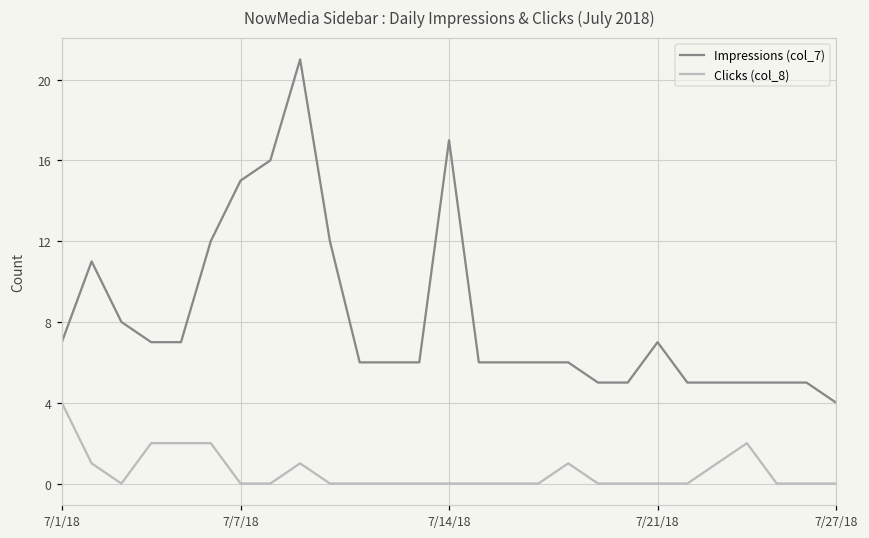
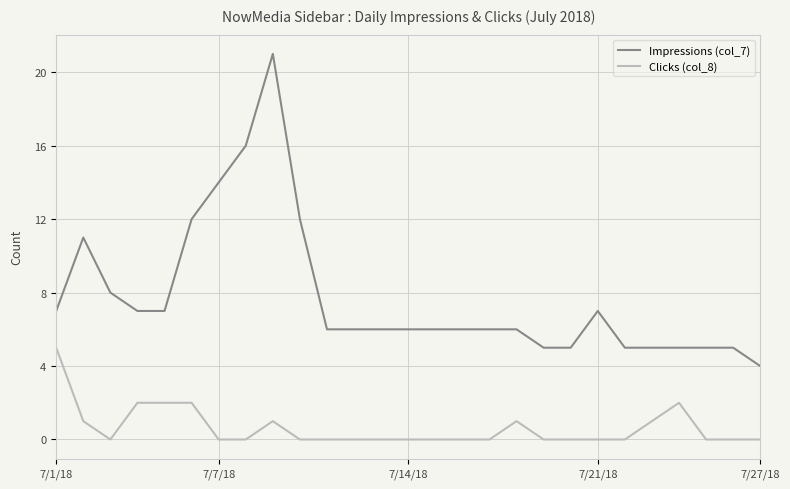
Clicks (col_8), 7/1/18: 4 -> 5
Impressions (col_7), 7/7/18: 15 -> 14
Impressions (col_7), 7/14/18: 17 -> 6
